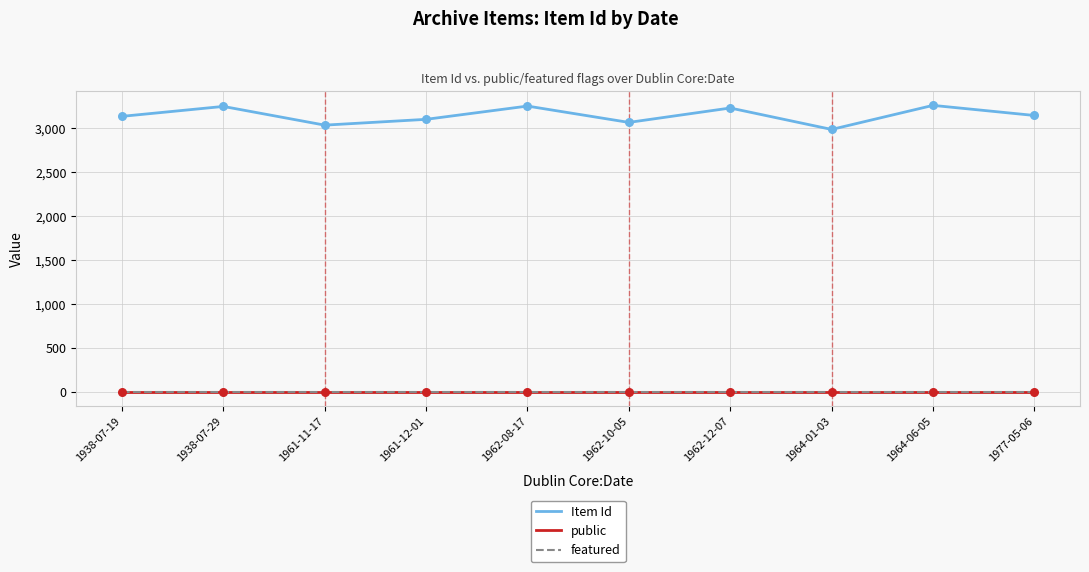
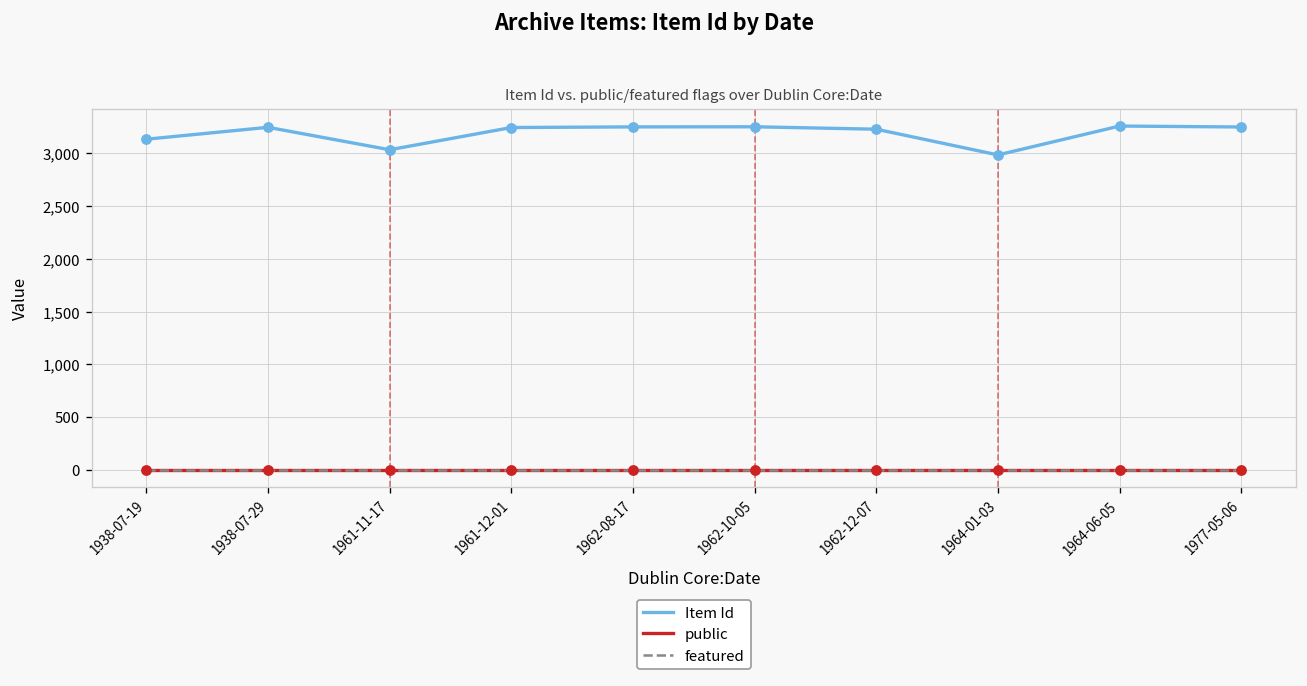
Item Id, 1961-12-01: 3,100 -> 3,200
Item Id, 1962-10-05: 3,100 -> 3,300
Item Id, 1977-05-06: 3,100 -> 3,300
